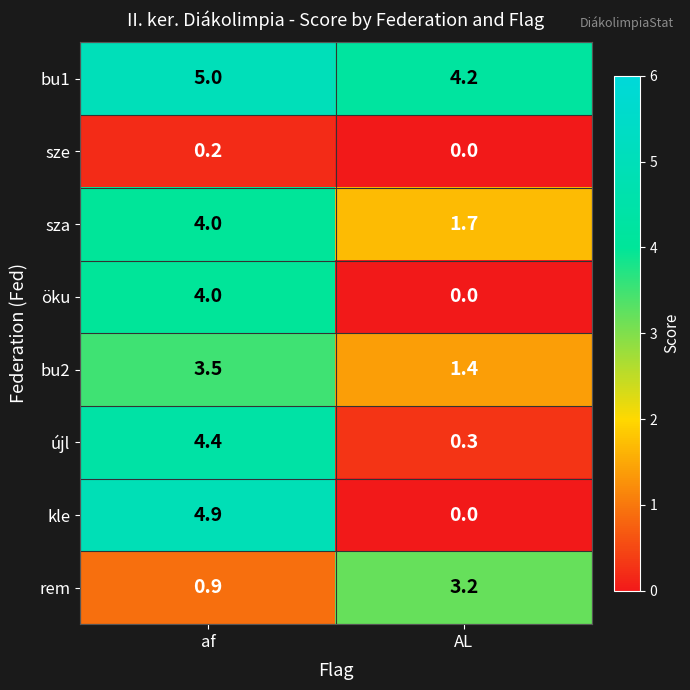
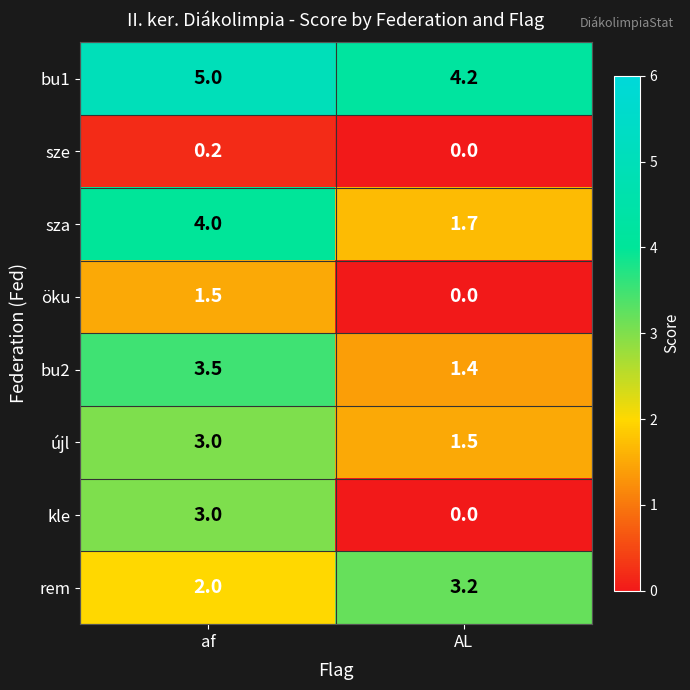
öku, af: 4.0 -> 1.5
újl, af: 4.4 -> 3.0
újl, AL: 0.3 -> 1.5
kle, af: 4.9 -> 3.0
rem, af: 0.9 -> 2.0
